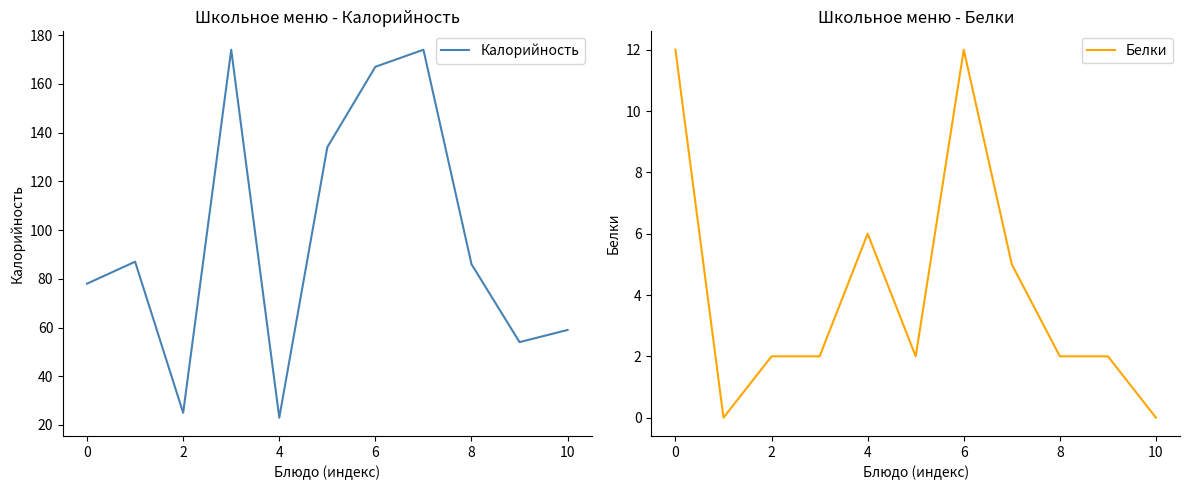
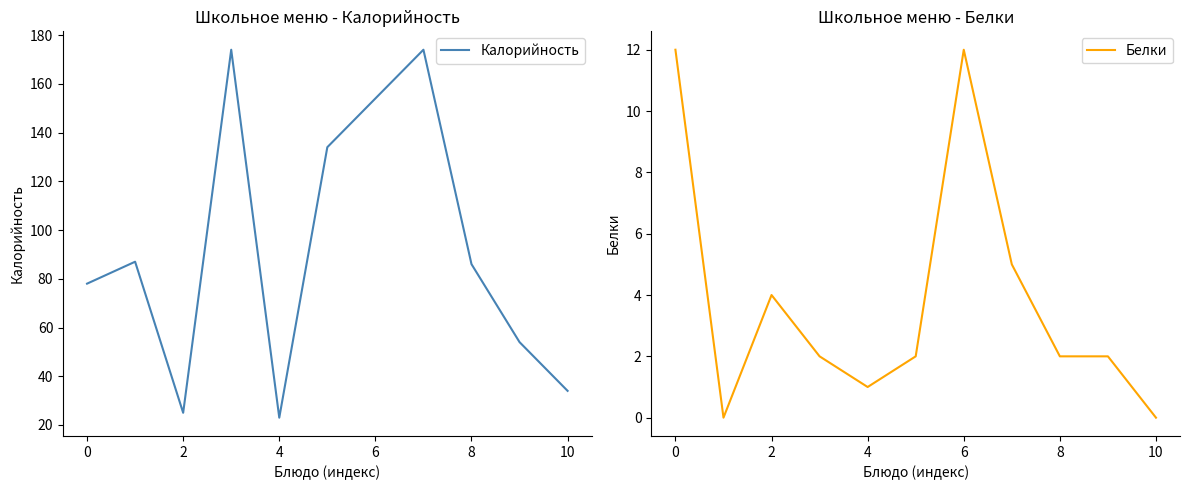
Школьное меню - Калорийность, 6: 167 -> 154
Школьное меню - Калорийность, 10: 59 -> 34
Школьное меню - Белки, 2: 2 -> 4
Школьное меню - Белки, 4: 6 -> 1
